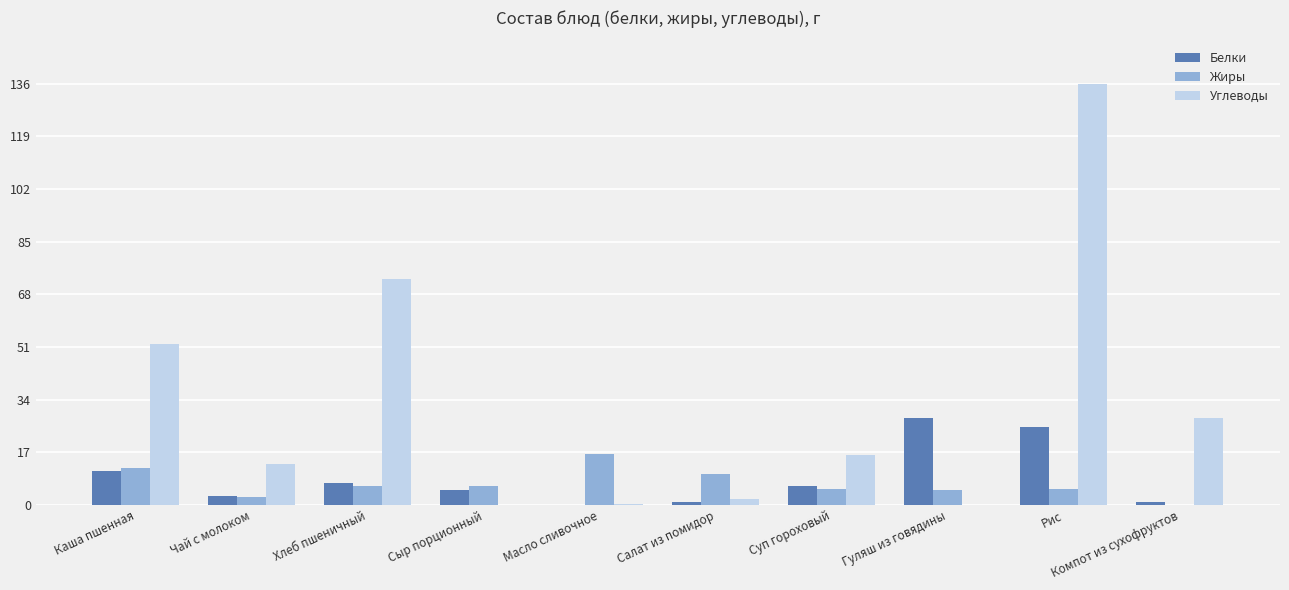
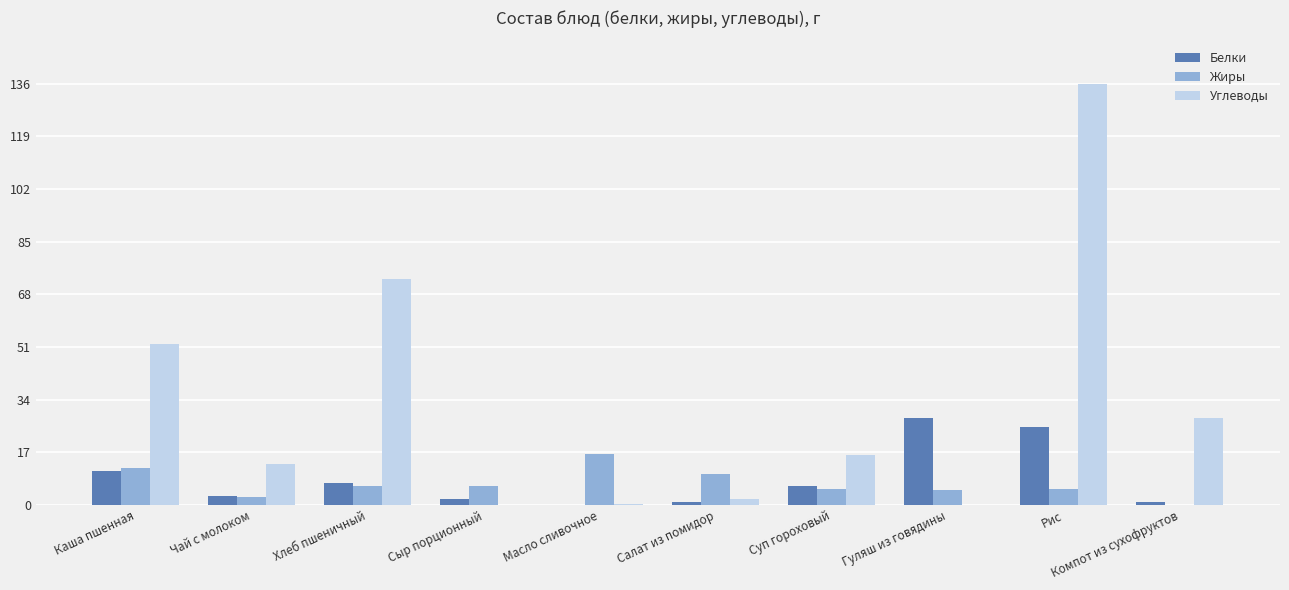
Белки, Сыр порционный: 5 -> 2
